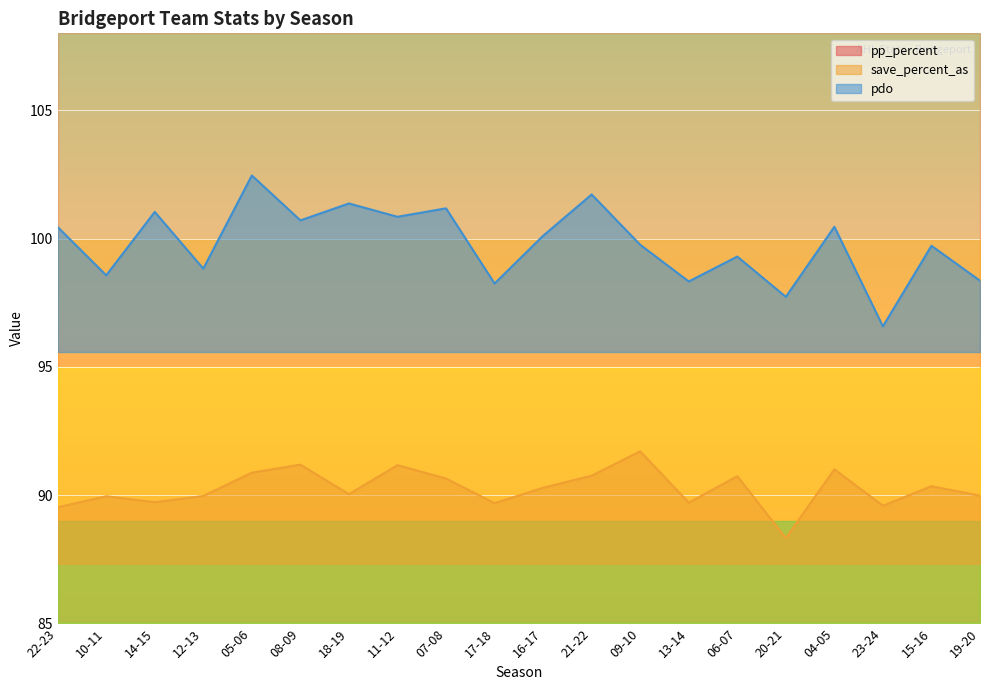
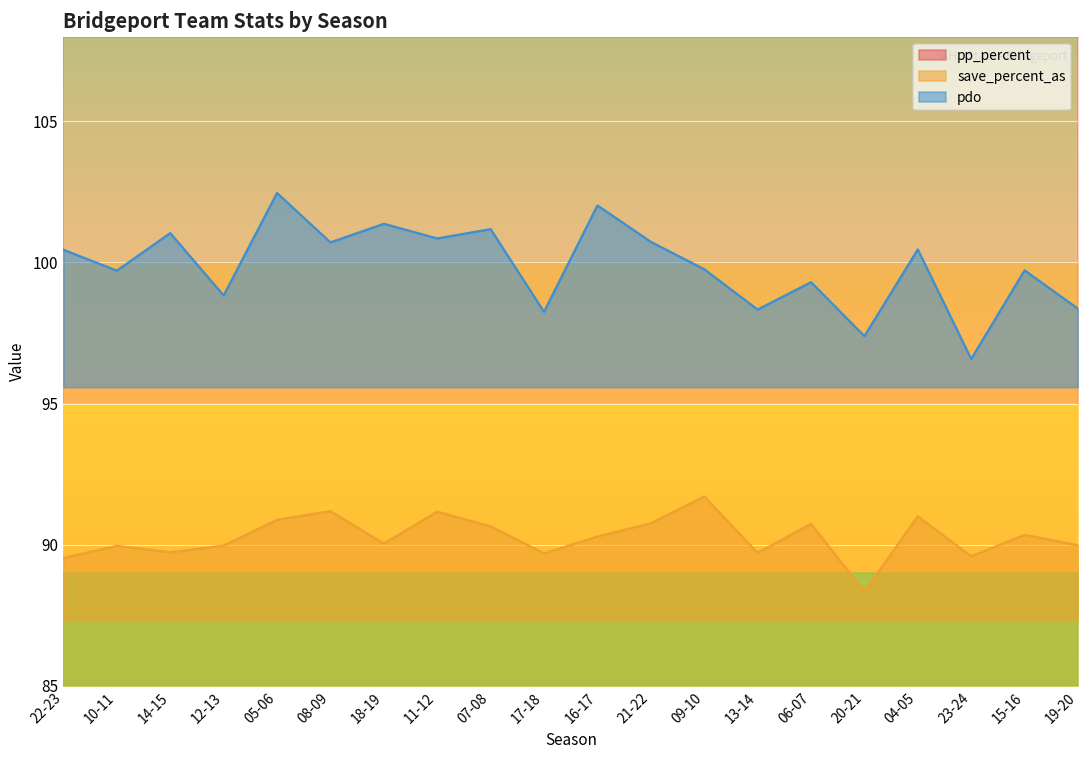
pdo, 10-11: 98.6 -> 99.7
pdo, 16-17: 100.1 -> 102.0
pdo, 21-22: 101.7 -> 100.7
pdo, 20-21: 97.7 -> 97.4
